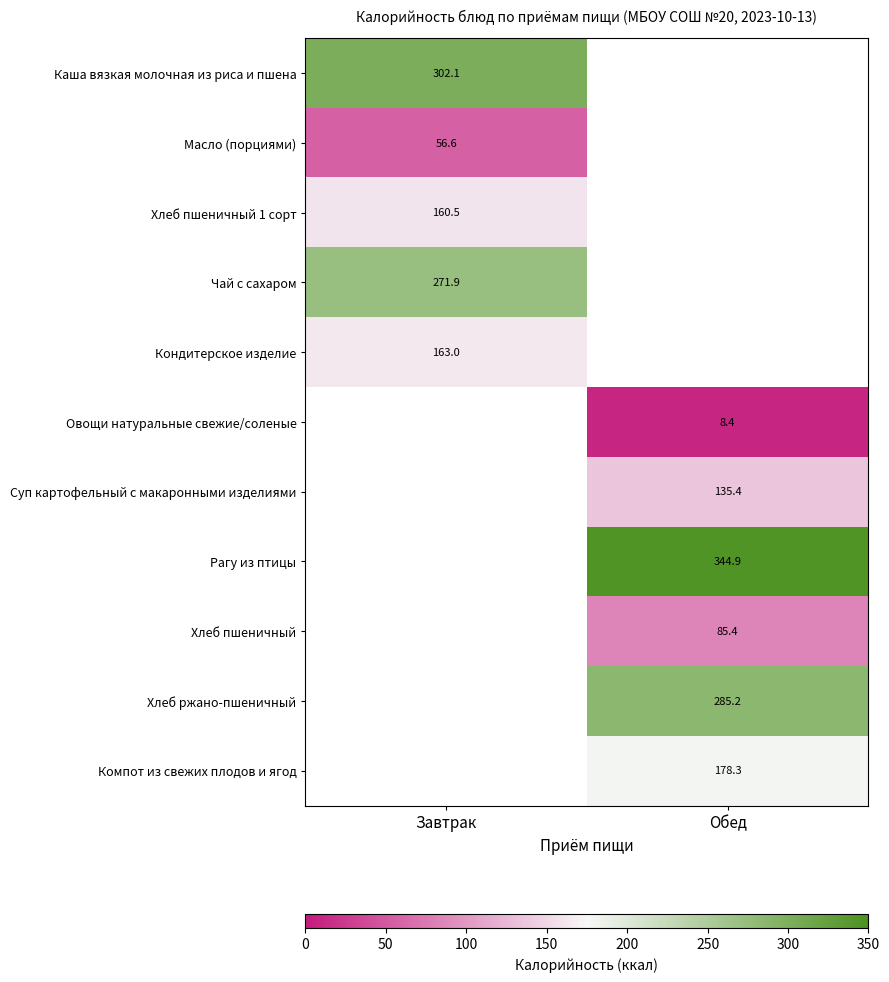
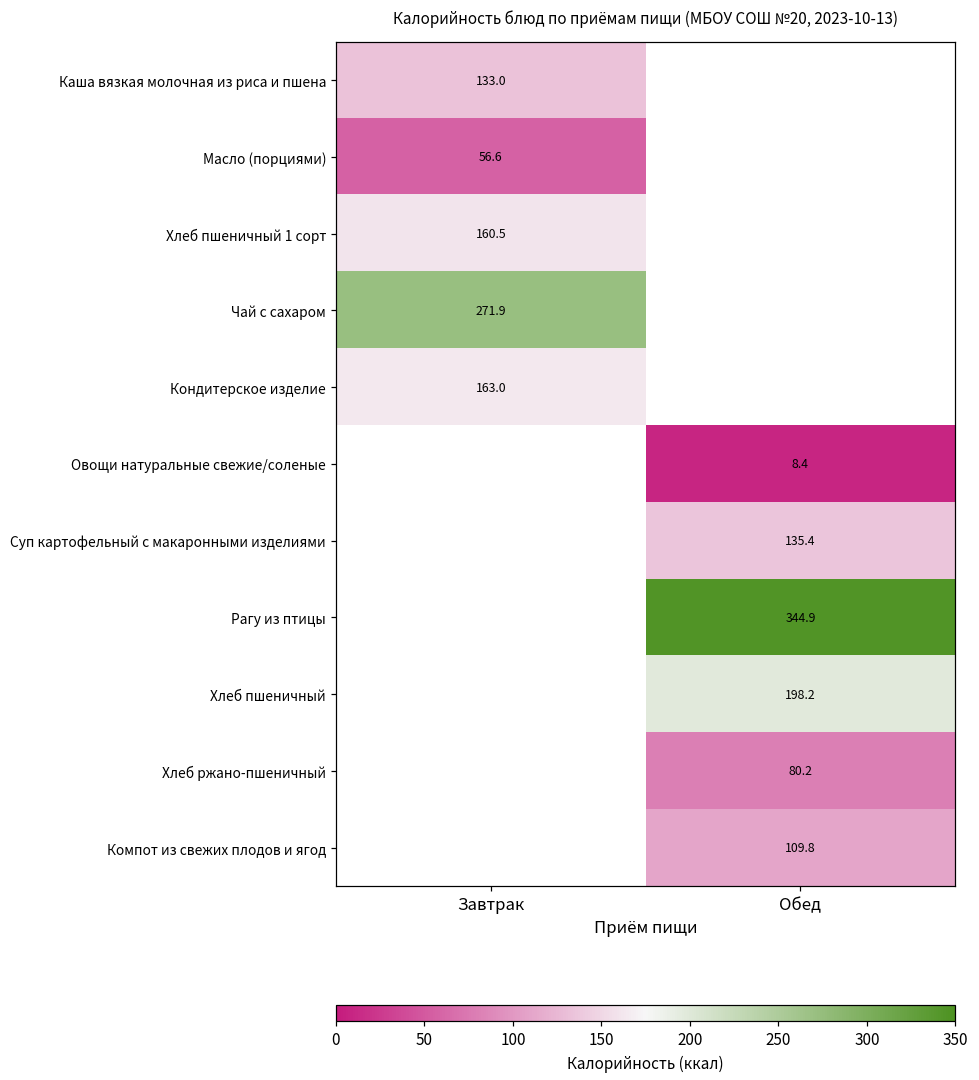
Каша вязкая молочная из риса и пшена, Завтрак: 302.1 -> 133.0
Хлеб пшеничный, Обед: 85.4 -> 198.2
Хлеб ржано-пшеничный, Обед: 285.2 -> 80.2
Компот из свежих плодов и ягод, Обед: 178.3 -> 109.8
